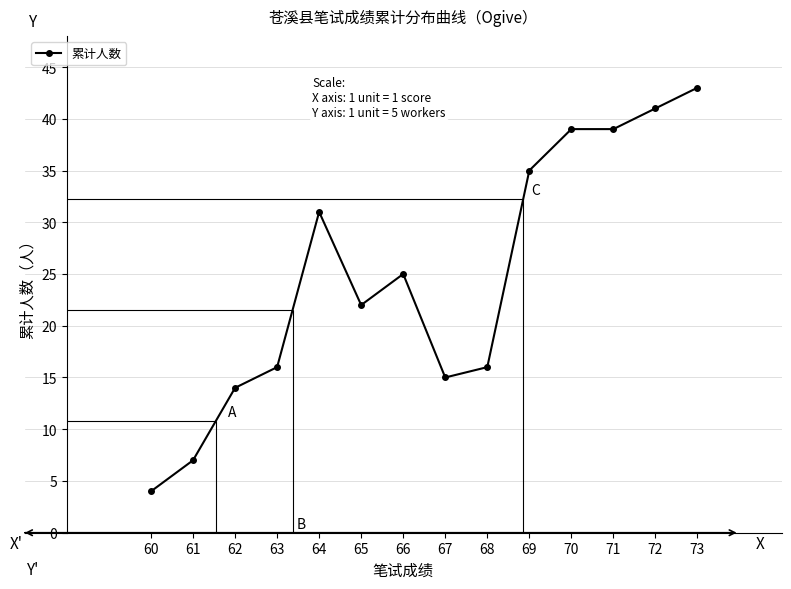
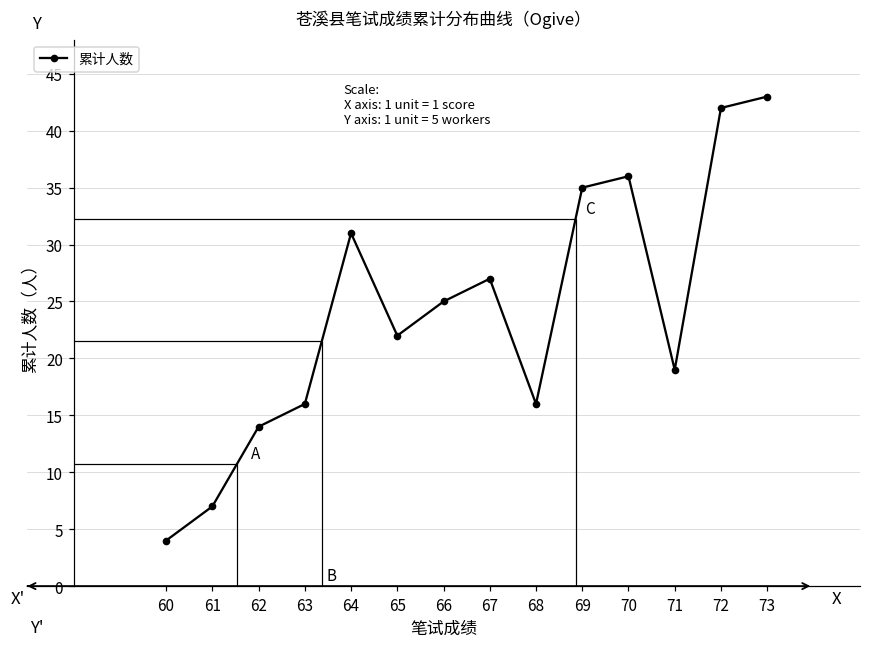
67: 15 -> 27
70: 39 -> 36
71: 39 -> 19
72: 41 -> 42
